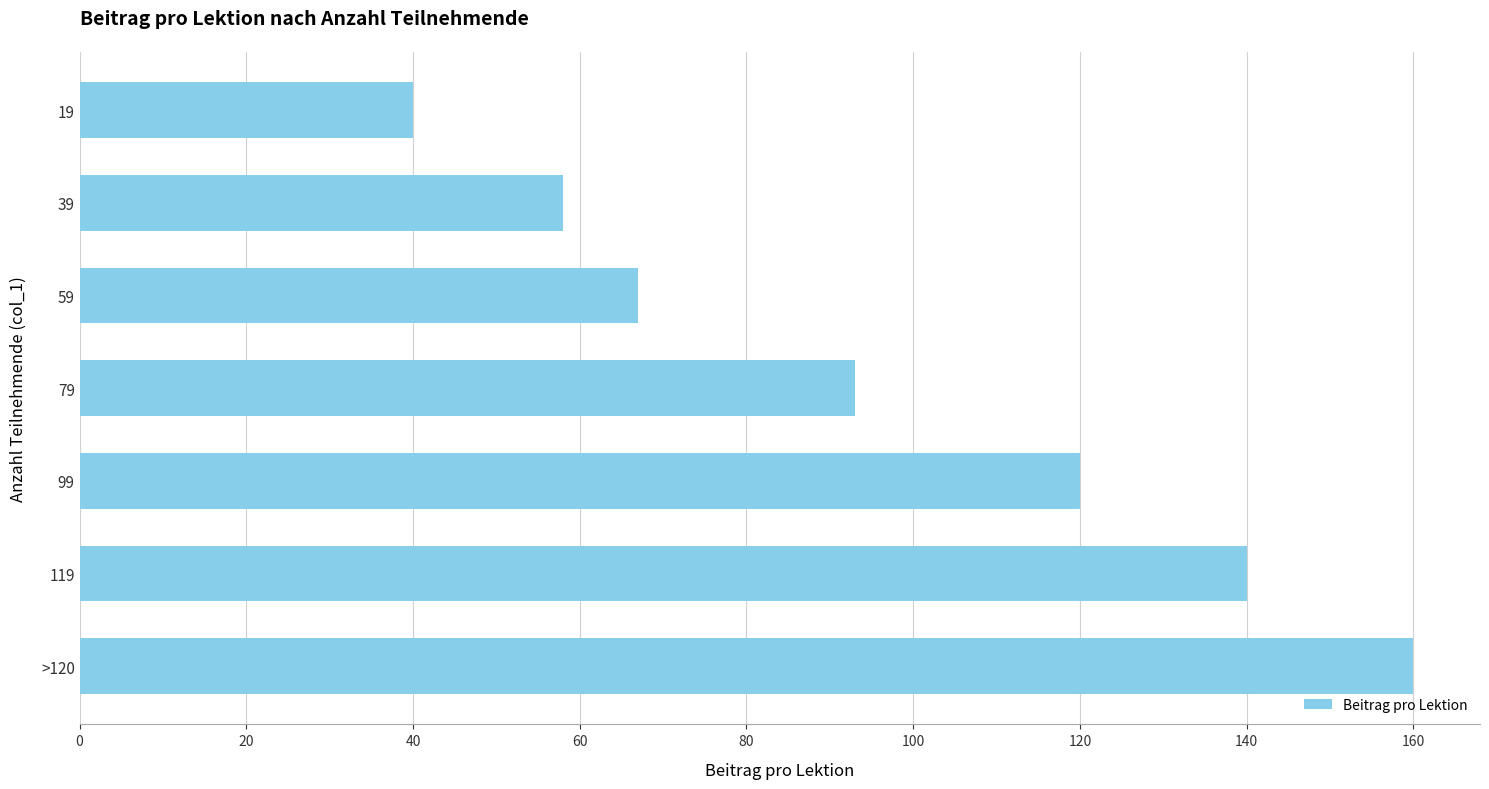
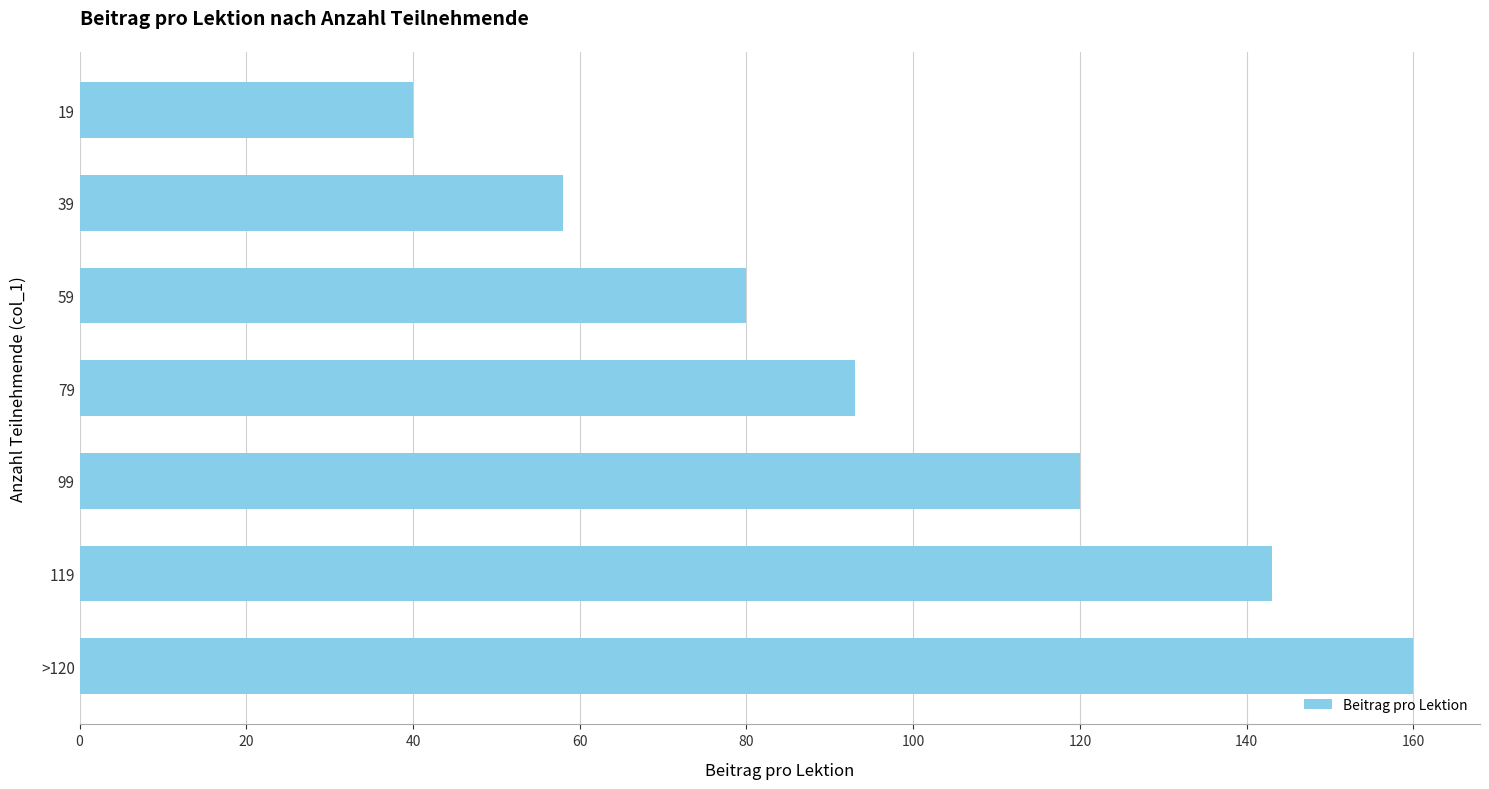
59: 67 -> 80
119: 140 -> 143
